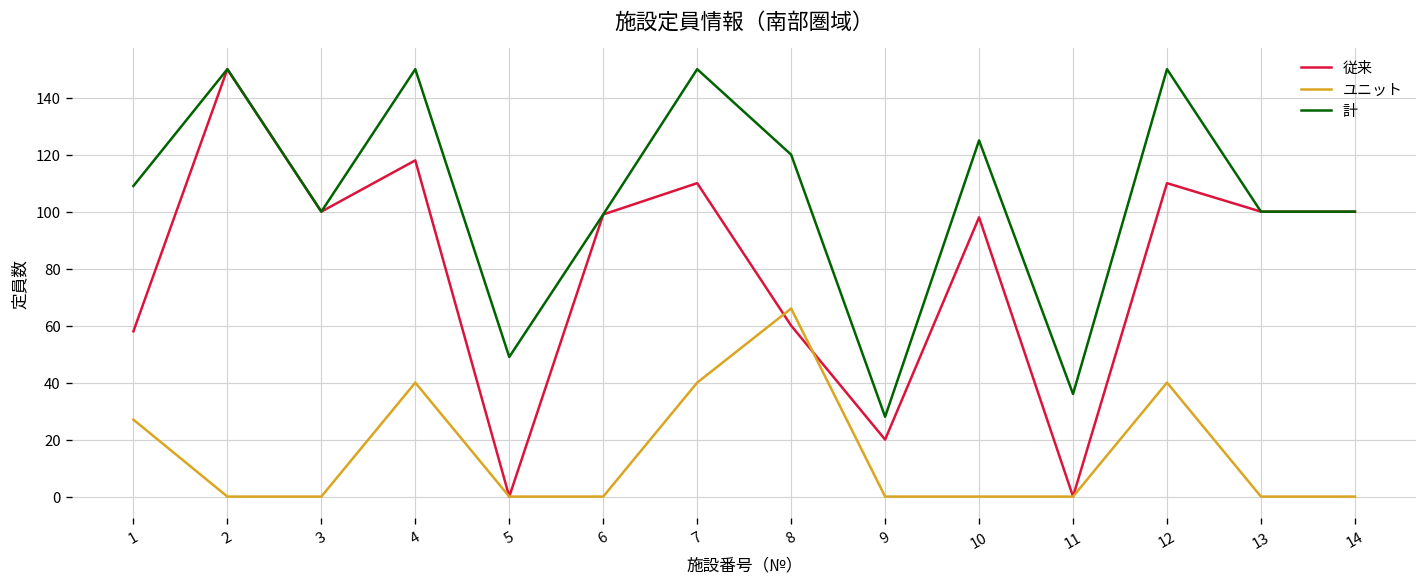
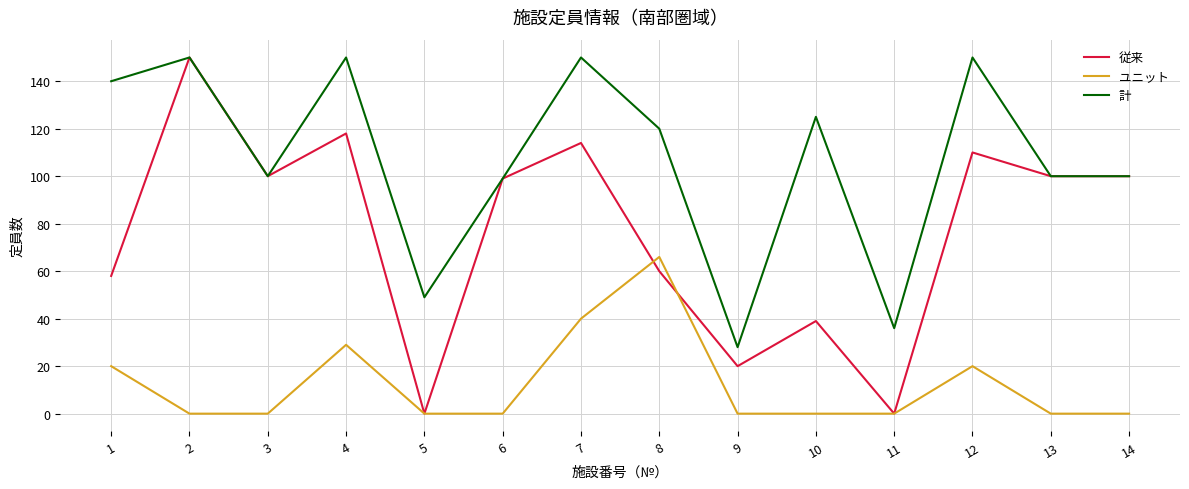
ユニット, 1: 27 -> 20
計, 1: 109 -> 140
ユニット, 4: 40 -> 29
従来, 7: 110 -> 114
従来, 10: 98 -> 39
ユニット, 12: 40 -> 20
